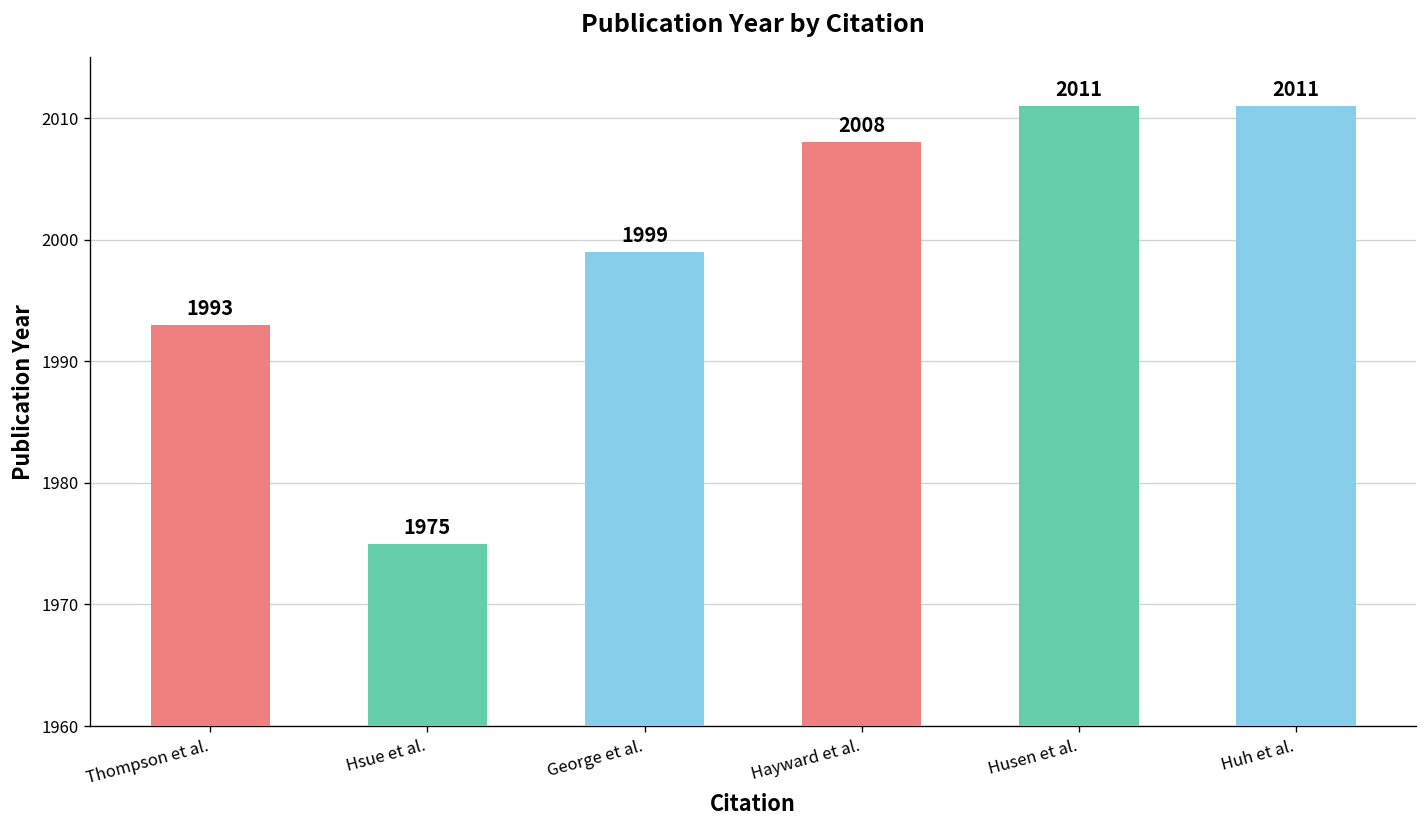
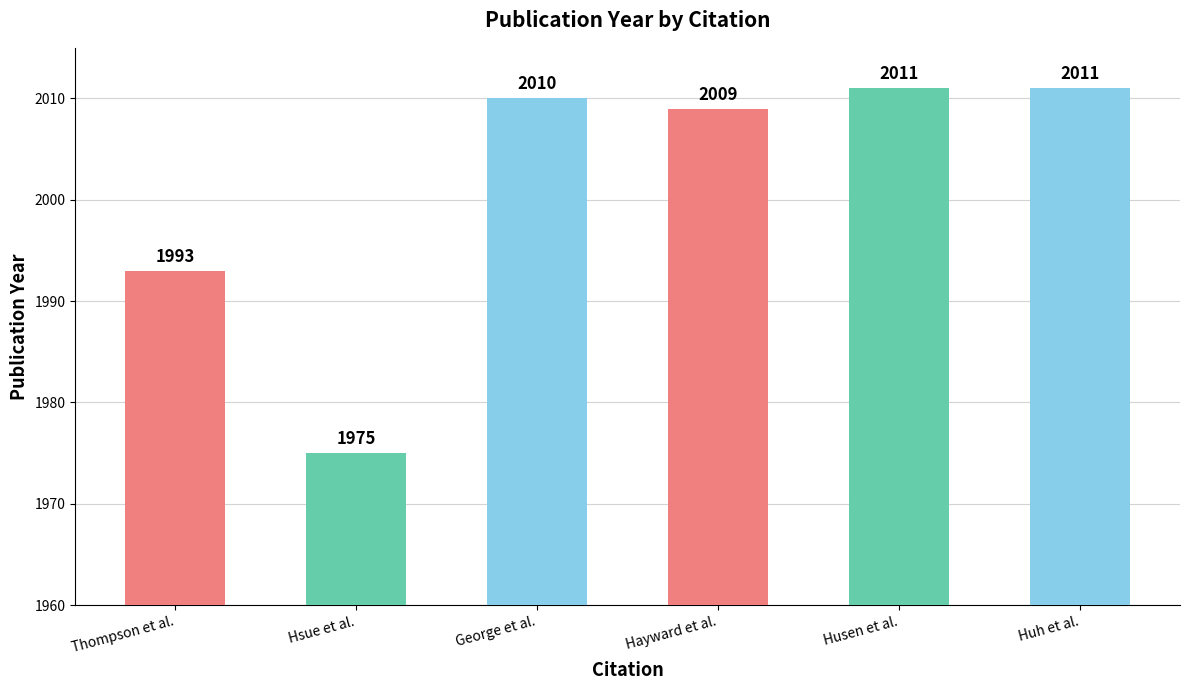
George et al.: 1999 -> 2010
Hayward et al.: 2008 -> 2009
